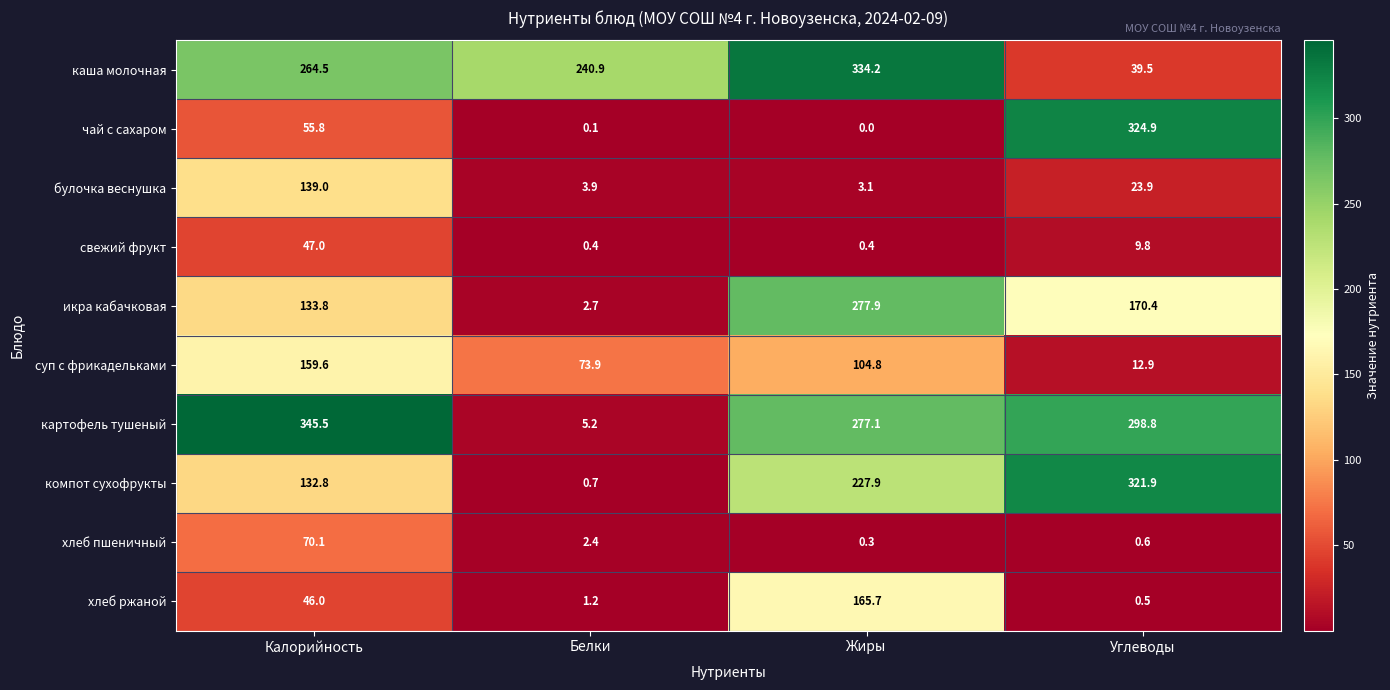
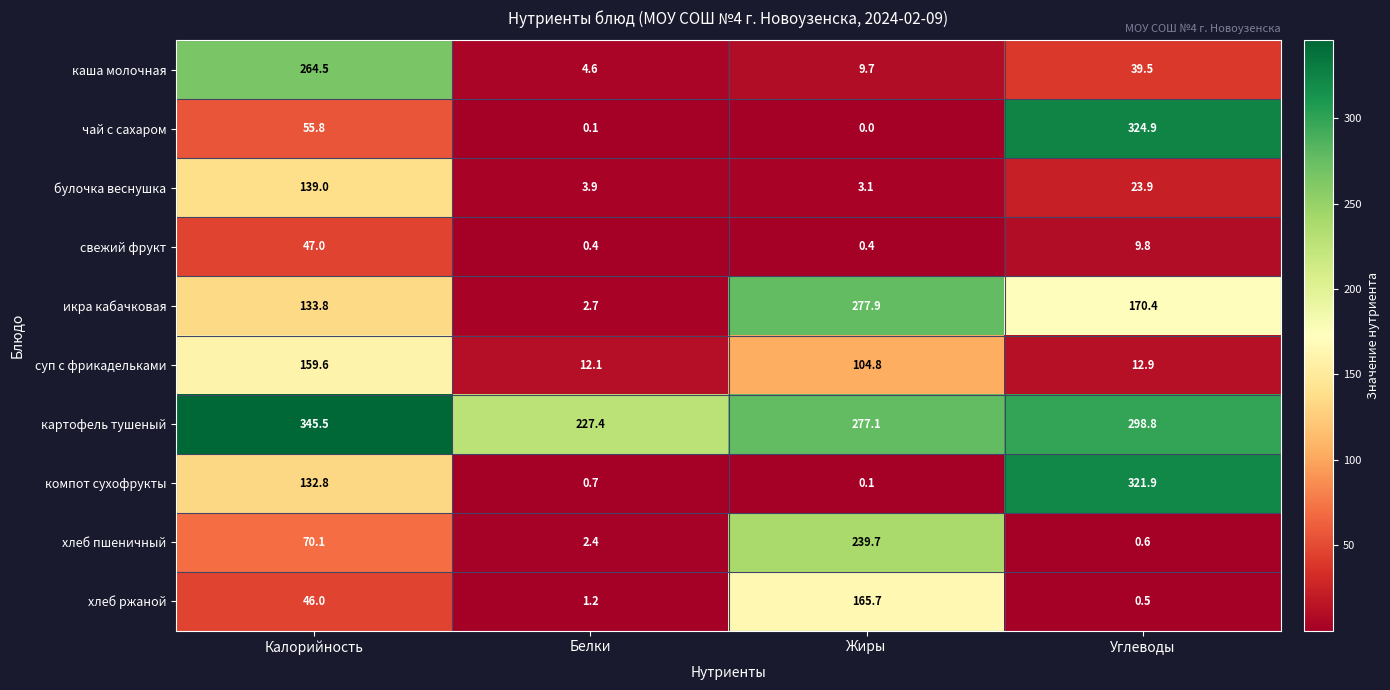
каша молочная, Белки: 240.9 -> 4.6
каша молочная, Жиры: 334.2 -> 9.7
суп с фрикадельками, Белки: 73.9 -> 12.1
картофель тушеный, Белки: 5.2 -> 227.4
компот сухофрукты, Жиры: 227.9 -> 0.1
хлеб пшеничный, Жиры: 0.3 -> 239.7
